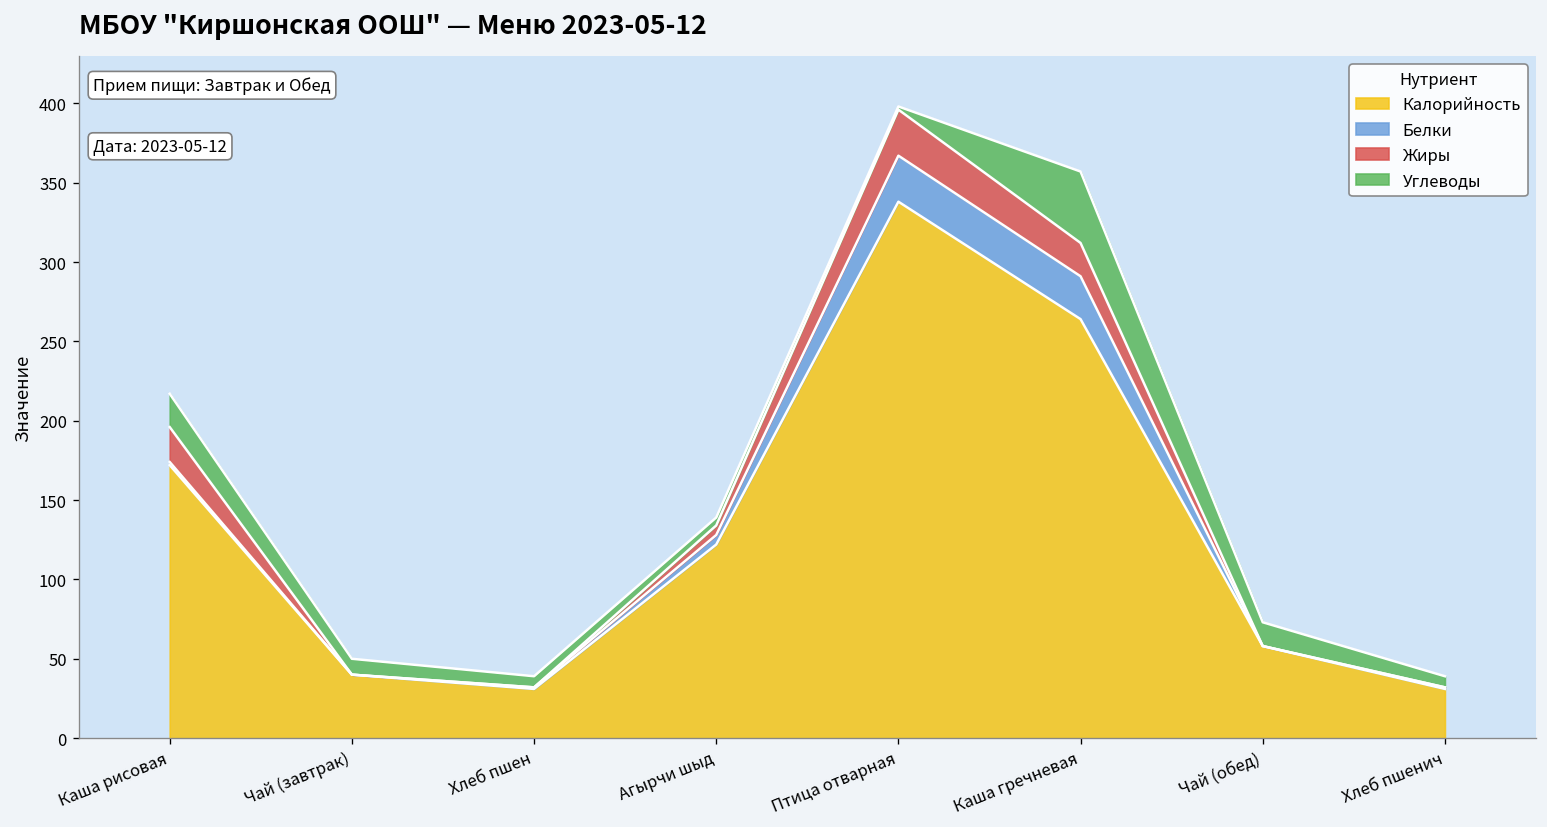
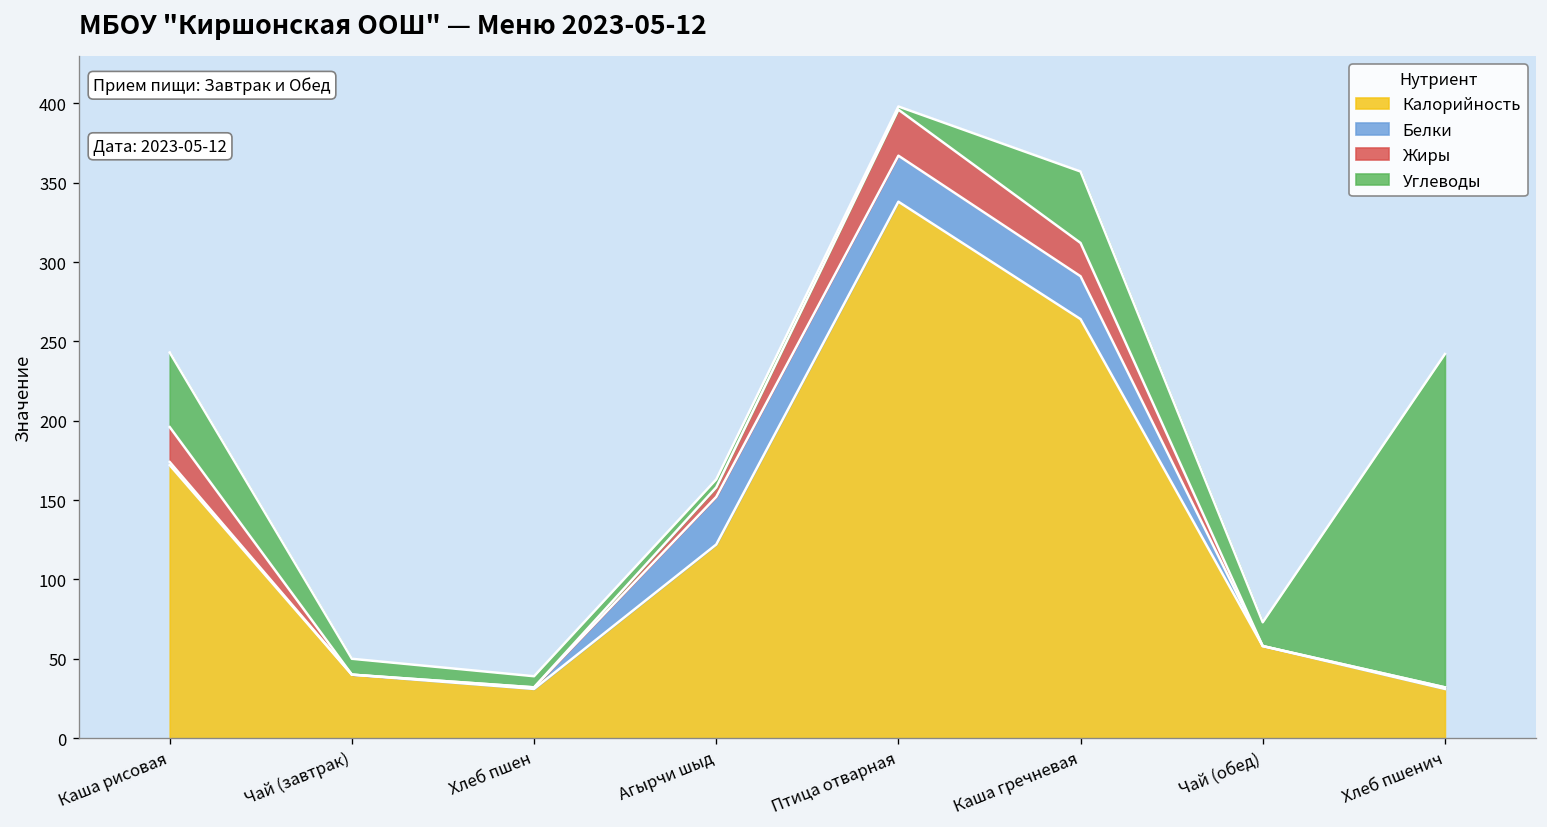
Углеводы, Каша рисовая: 21 -> 47
Белки, Агырчи шыд: 6 -> 30
Углеводы, Хлеб пшенич: 7 -> 210
